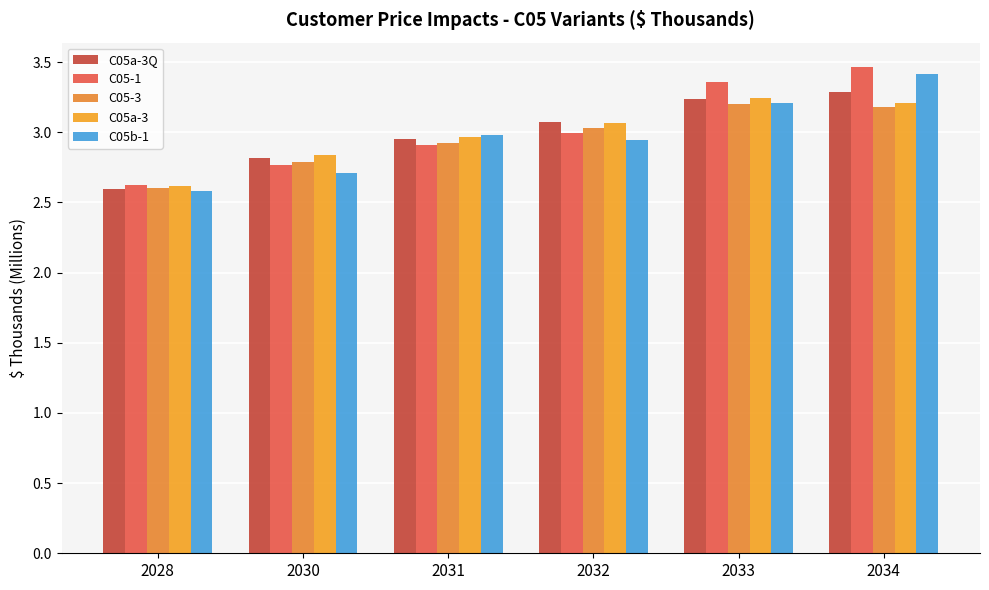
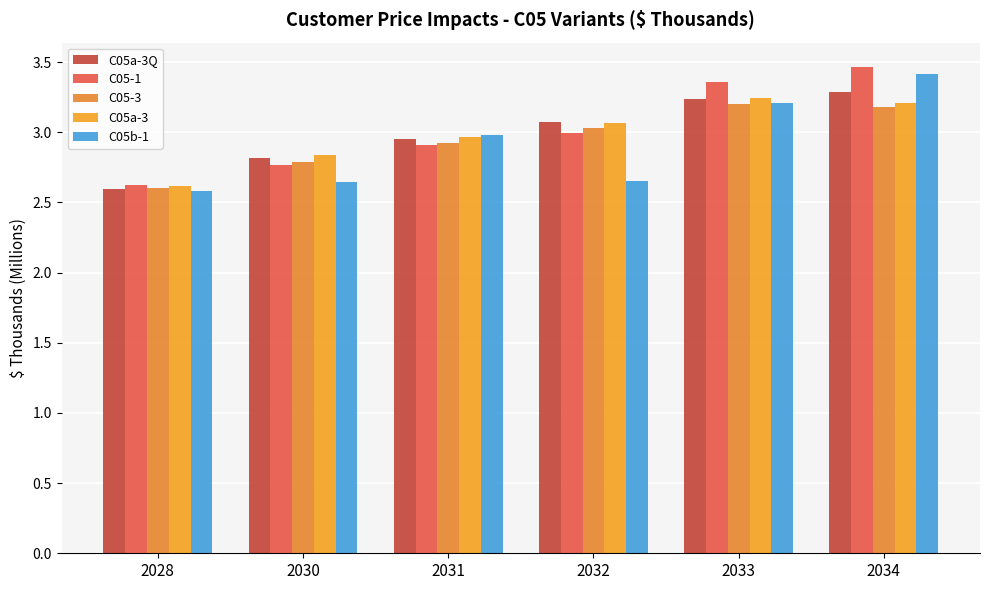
C05b-1, 2030: 2.71 -> 2.64
C05b-1, 2032: 2.94 -> 2.65
